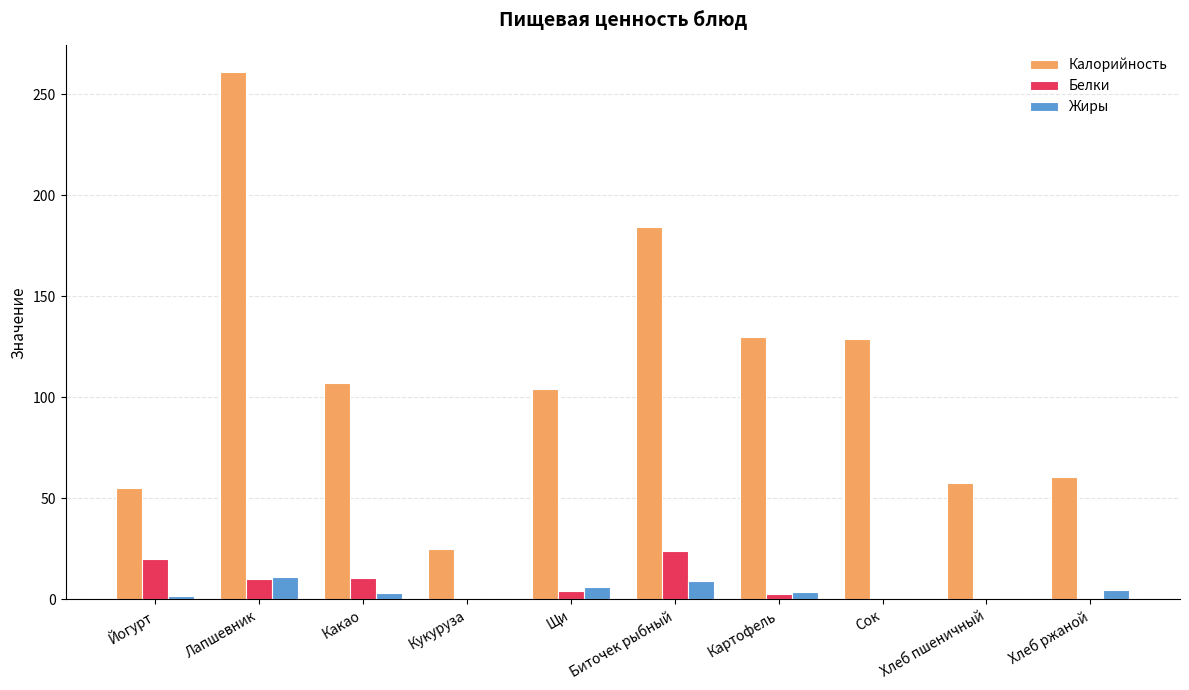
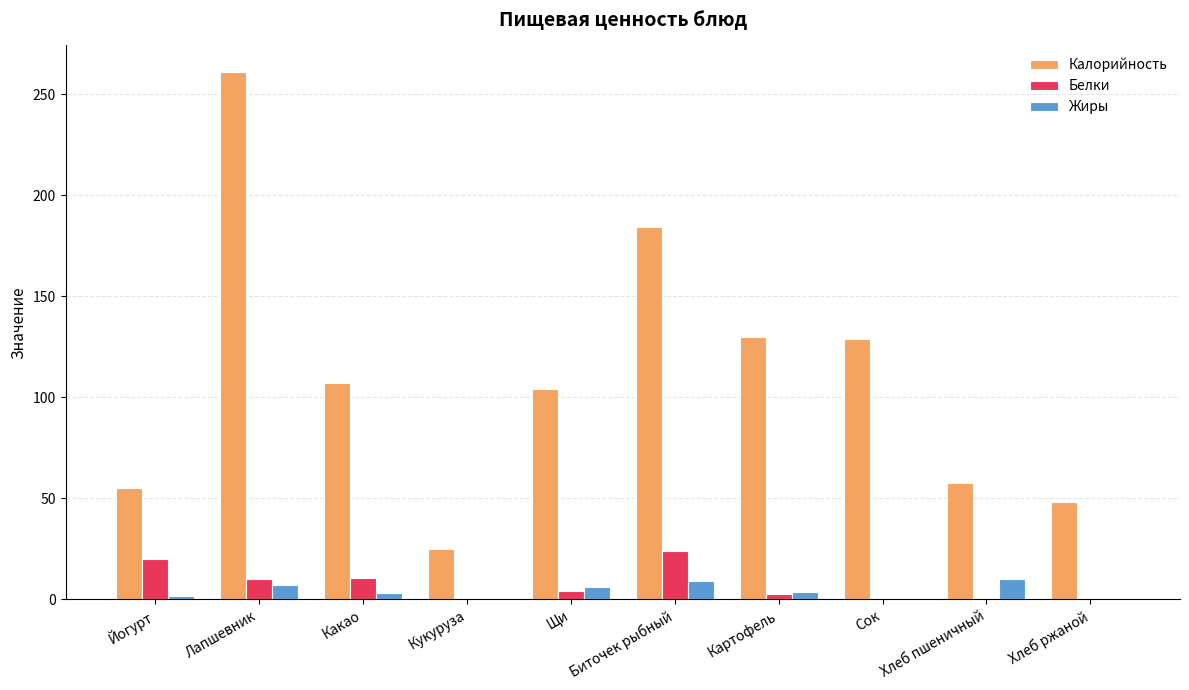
Жиры, Лапшевник: 11 -> 7
Жиры, Хлеб пшеничный: 0 -> 10
Калорийность, Хлеб ржаной: 60 -> 48
Жиры, Хлеб ржаной: 4 -> 0
